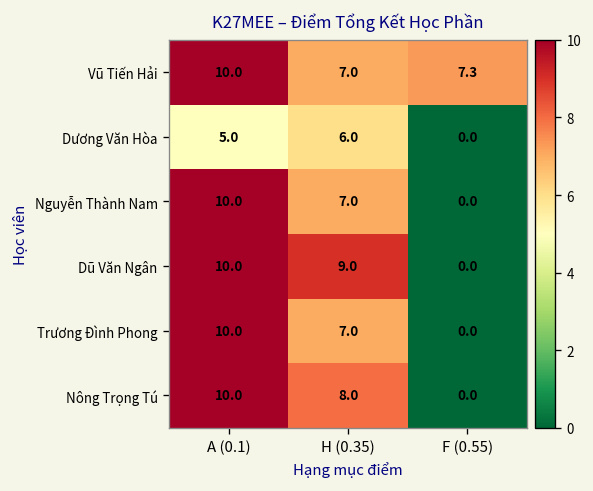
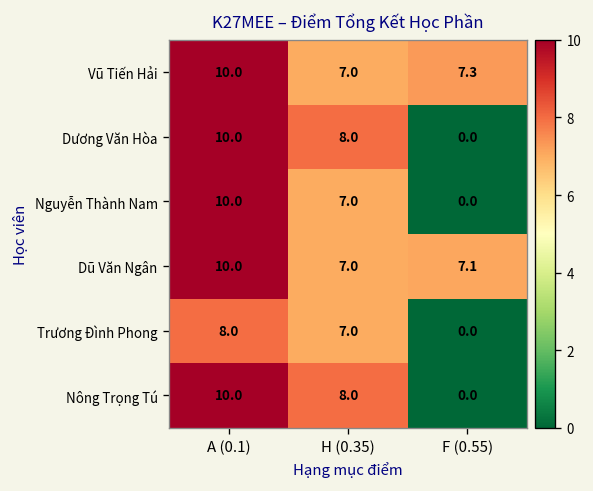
Dương Văn Hòa, A (0.1): 5.0 -> 10.0
Dương Văn Hòa, H (0.35): 6.0 -> 8.0
Dũ Văn Ngân, H (0.35): 9.0 -> 7.0
Dũ Văn Ngân, F (0.55): 0.0 -> 7.1
Trương Đình Phong, A (0.1): 10.0 -> 8.0
